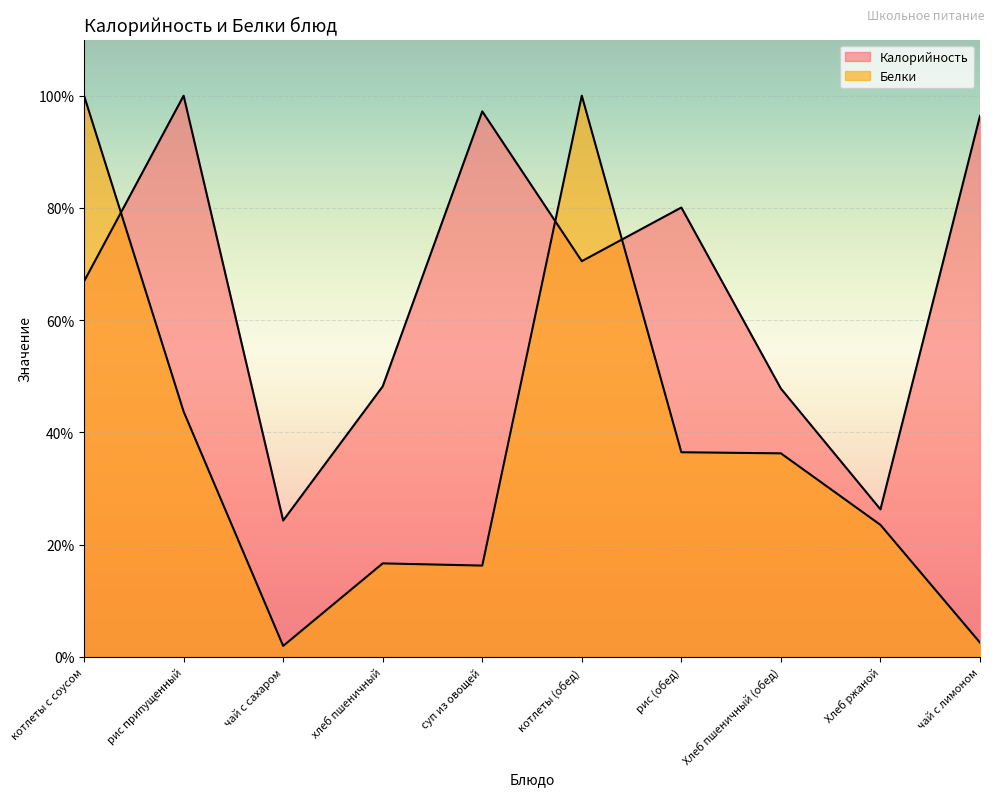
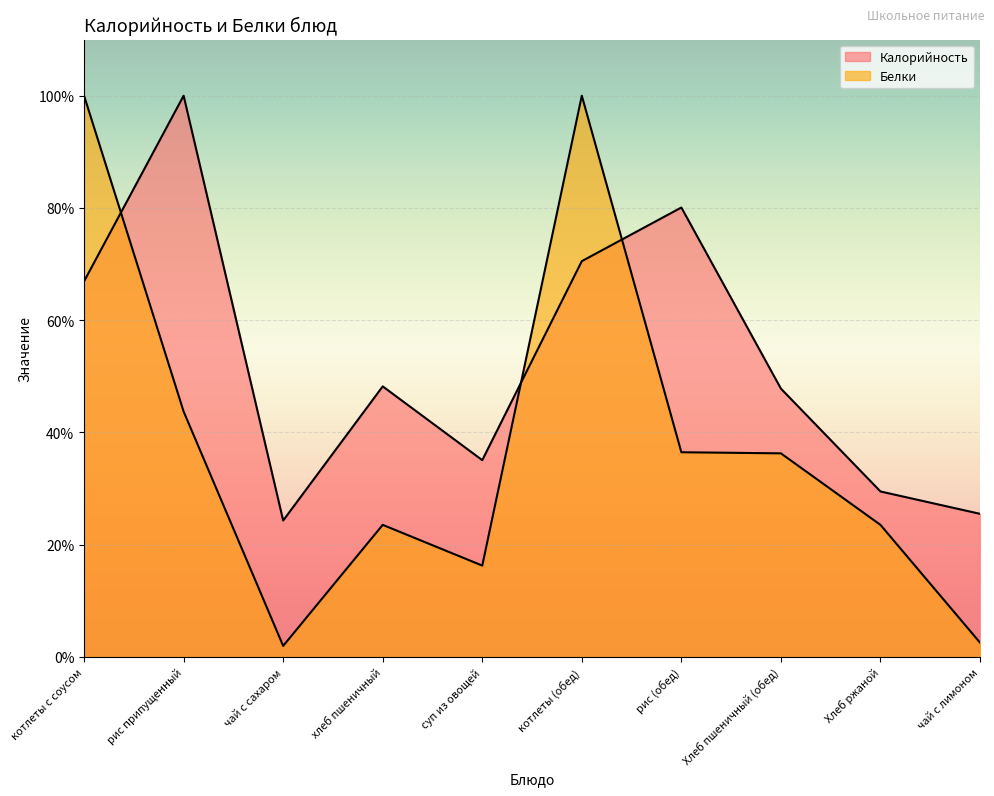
Белки, хлеб пшеничный: 17% -> 24%
Калорийность, суп из овощей: 97% -> 35%
Калорийность, Хлеб ржаной: 26% -> 29%
Калорийность, чай с лимоном: 96% -> 25%
